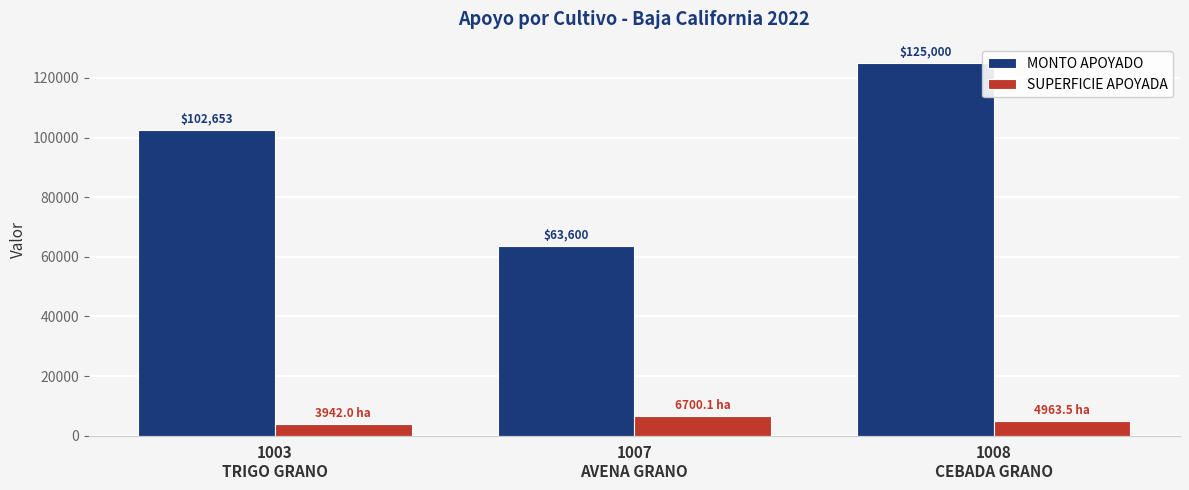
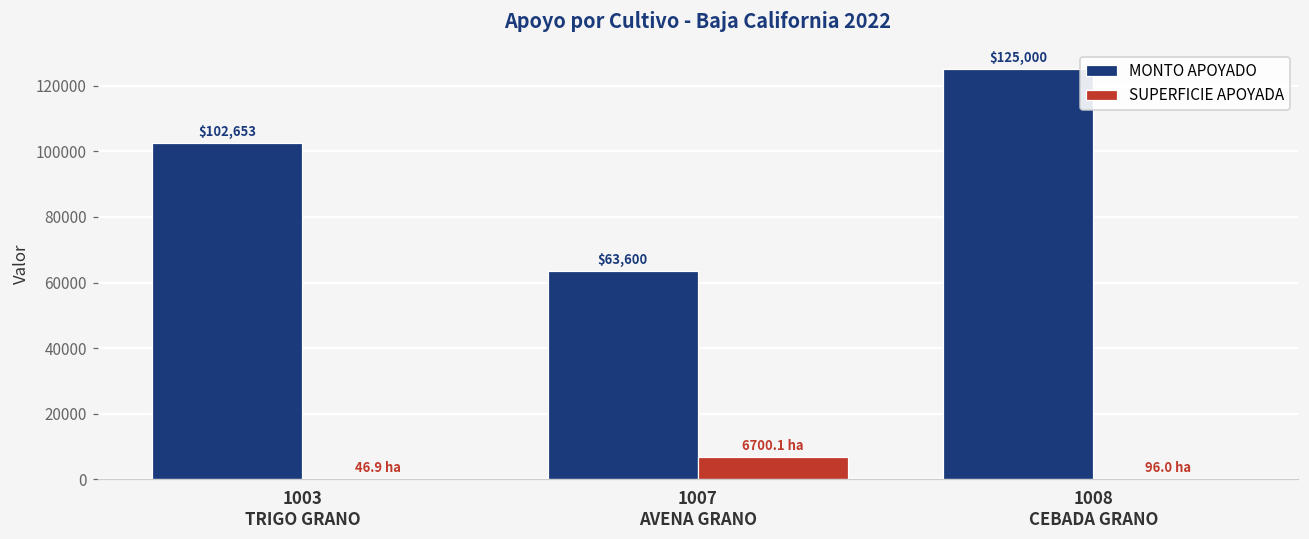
SUPERFICIE APOYADA, 1003 TRIGO GRANO: 3942.0 -> 46.9
SUPERFICIE APOYADA, 1008 CEBADA GRANO: 4963.5 -> 96.0
